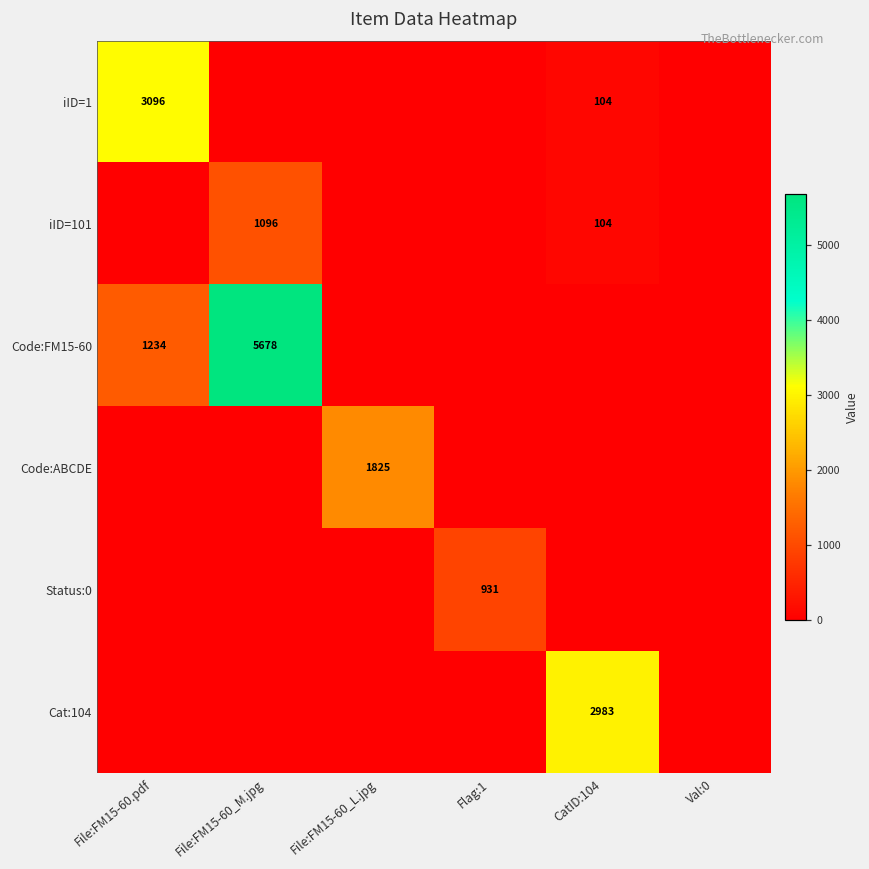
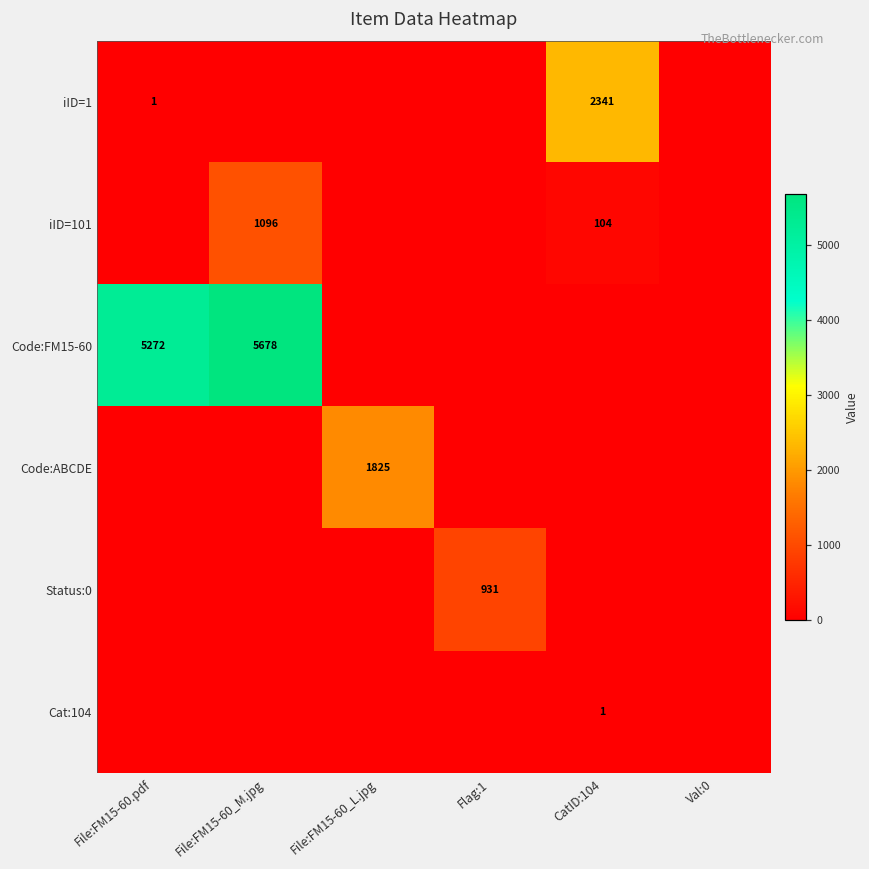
iID=1, File:FM15-60.pdf: 3096 -> 1
iID=1, CatID:104: 104 -> 2341
Code:FM15-60, File:FM15-60.pdf: 1234 -> 5272
Cat:104, CatID:104: 2983 -> 1
